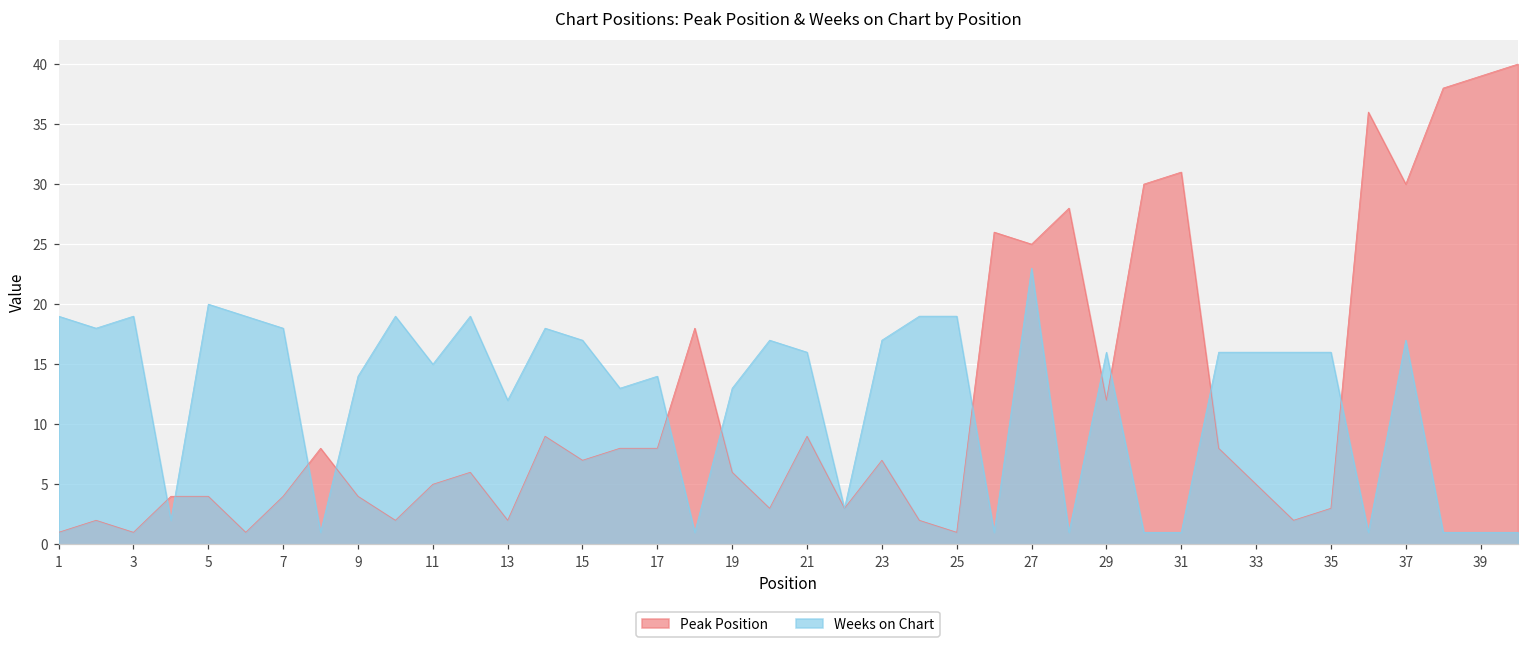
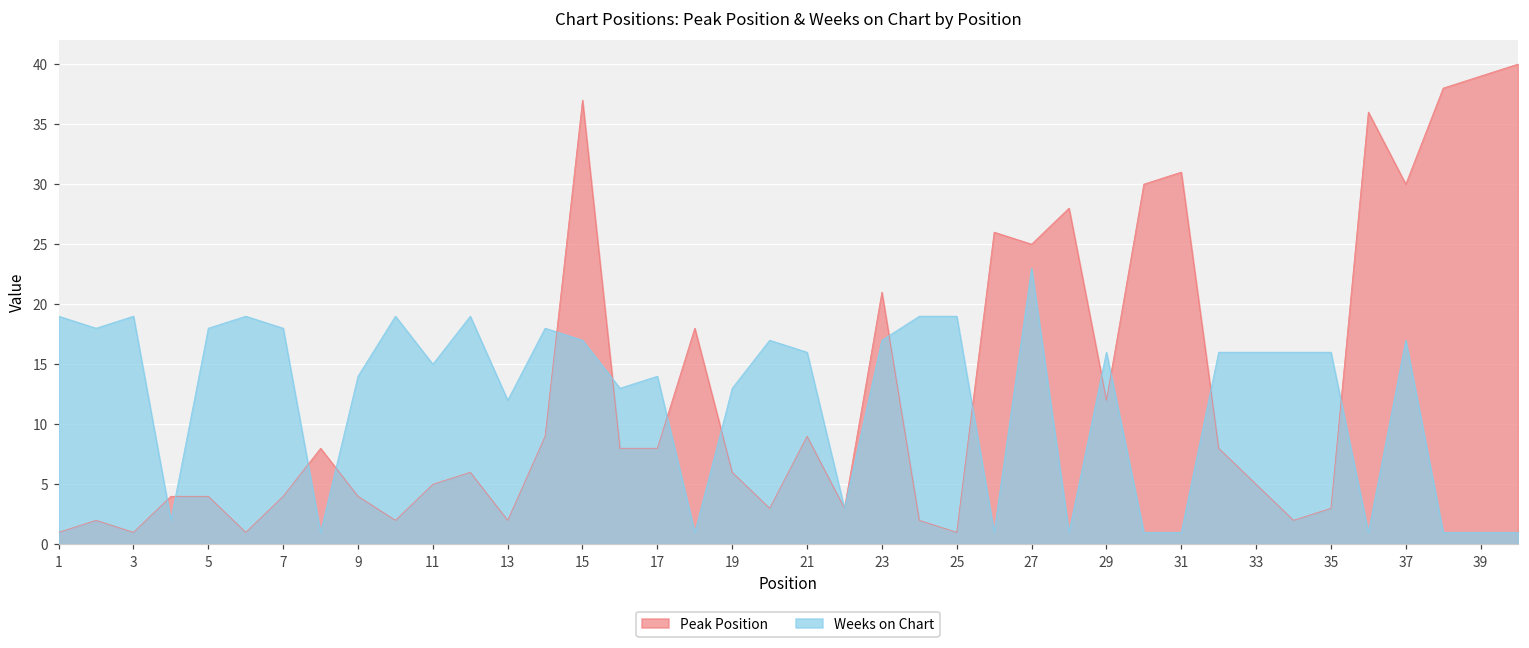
Weeks on Chart, 5: 20 -> 18
Peak Position, 15: 7 -> 37
Peak Position, 23: 7 -> 21
